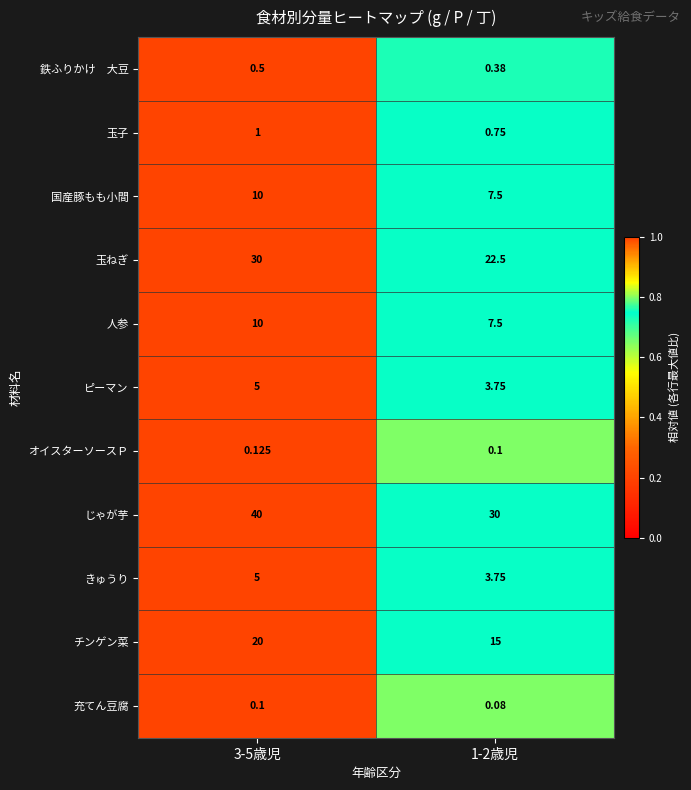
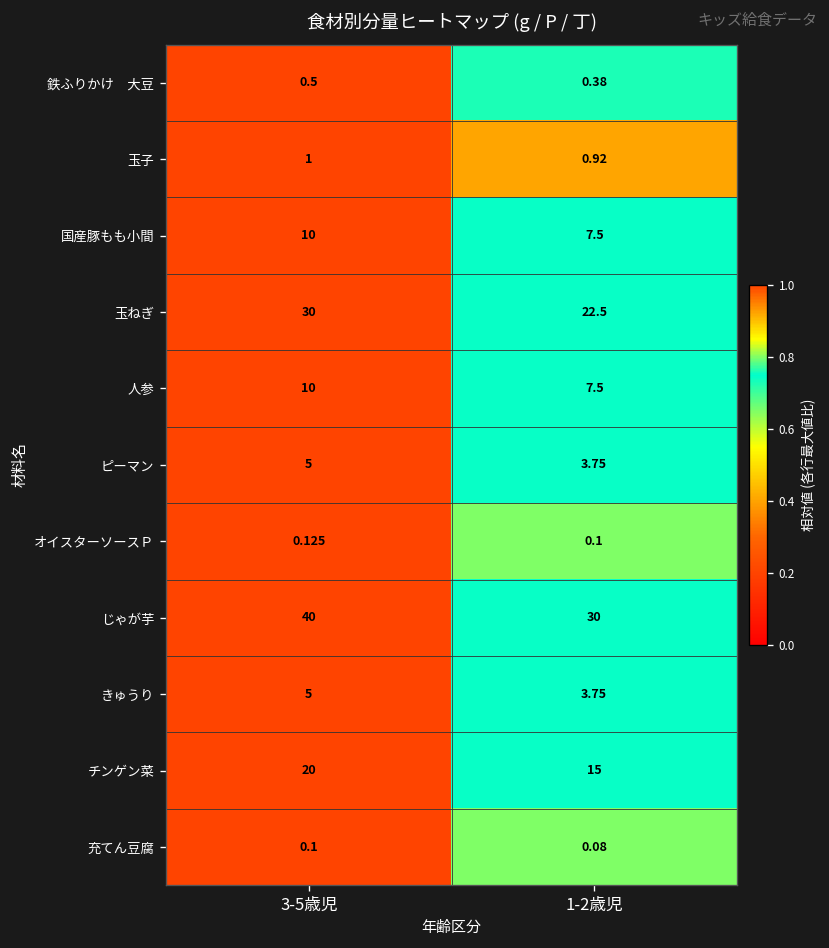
玉子, 1-2歳児: 0.75 -> 0.92
